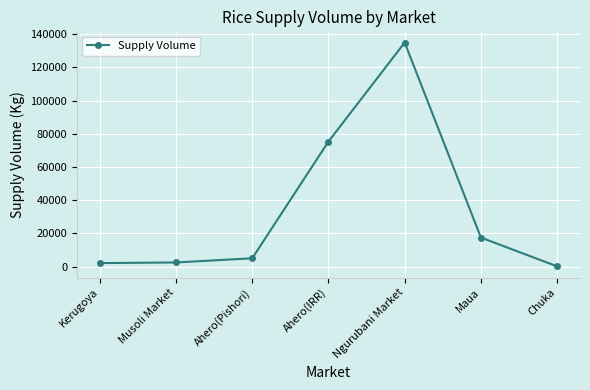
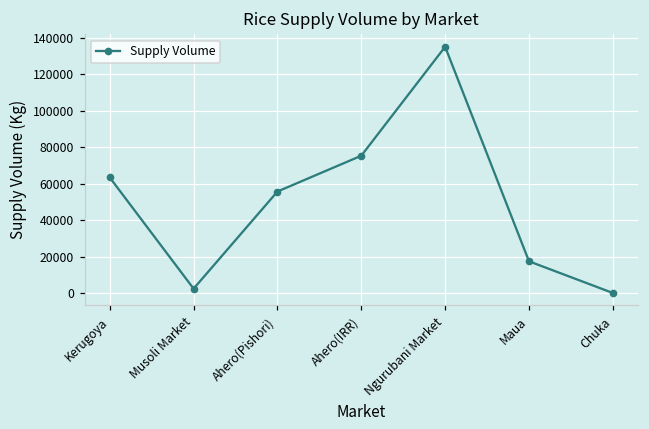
Kerugoya: 2000 -> 63000
Ahero(Pishori): 5000 -> 56000
